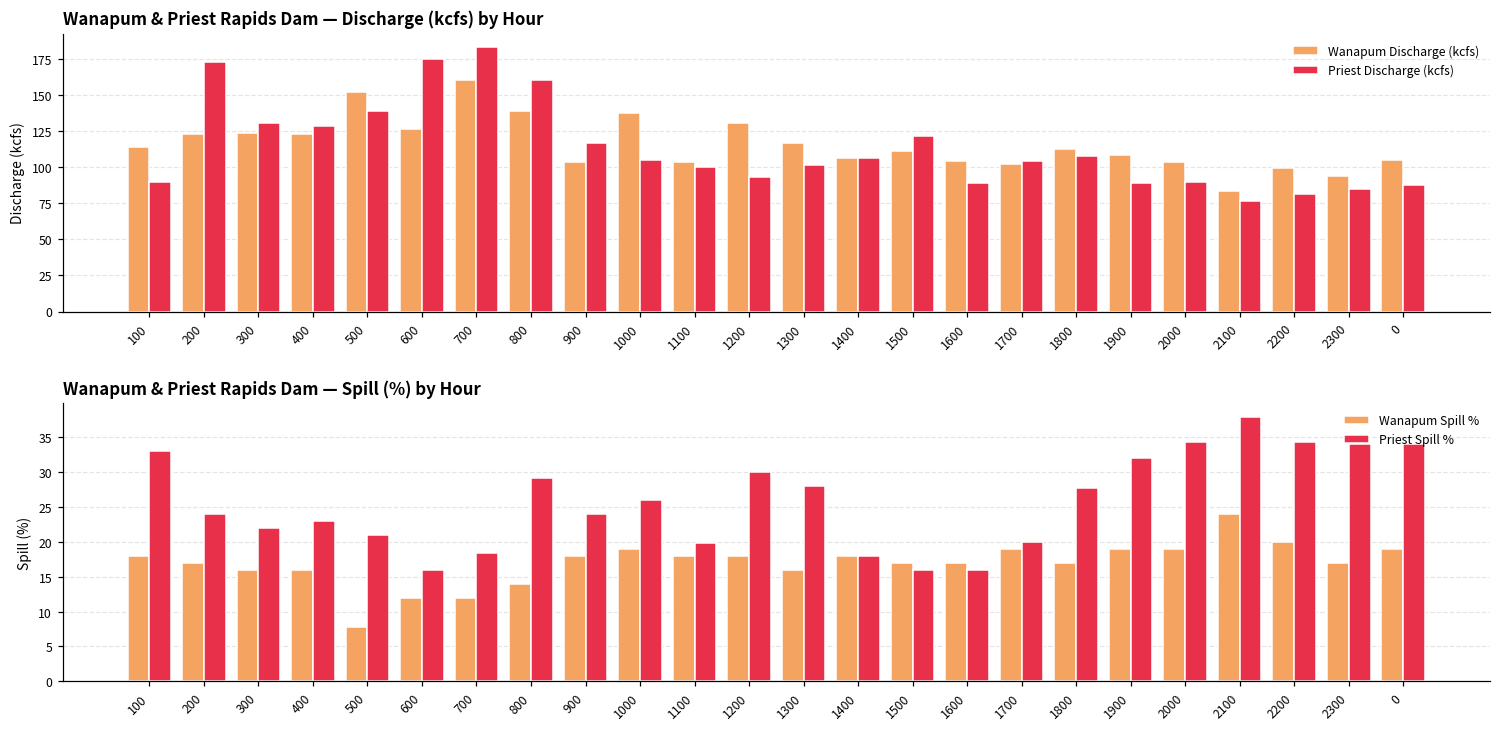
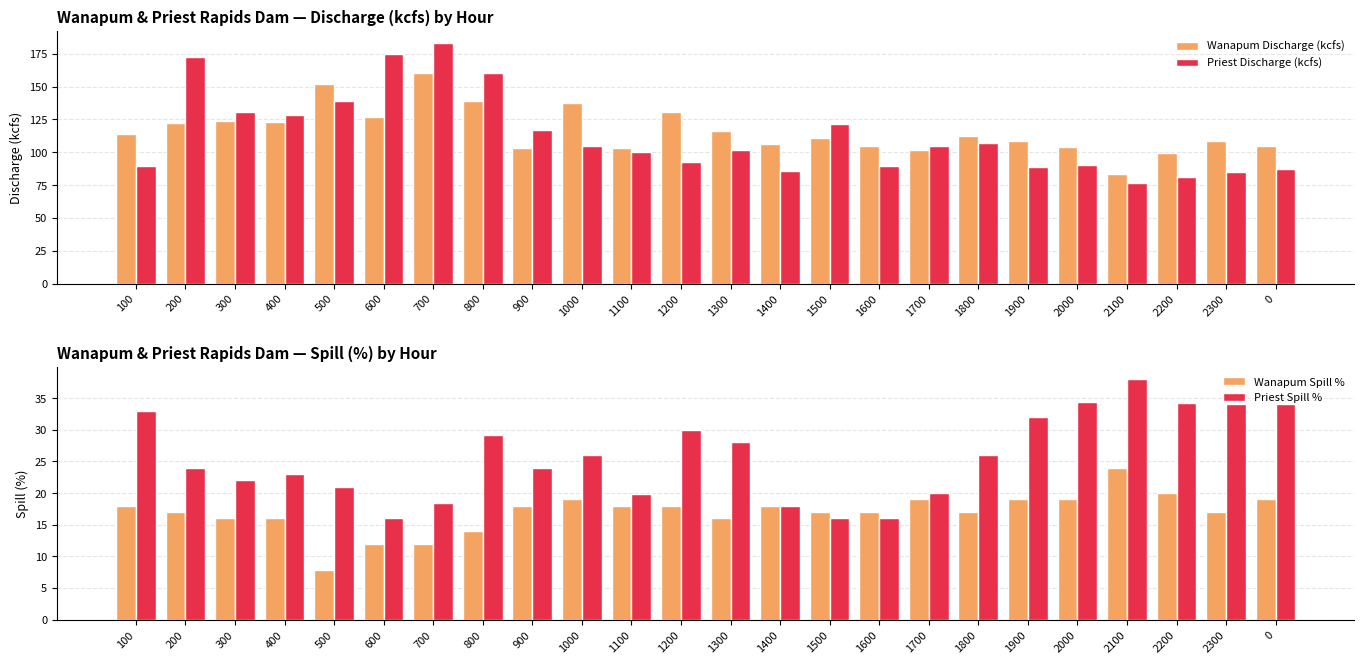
Wanapum & Priest Rapids Dam — Discharge (kcfs) by Hour, Priest Discharge (kcfs), 1400: 106 -> 86
Wanapum & Priest Rapids Dam — Discharge (kcfs) by Hour, Wanapum Discharge (kcfs), 2300: 94 -> 108
Wanapum & Priest Rapids Dam — Spill (%) by Hour, Priest Spill %, 1800: 28 -> 26
